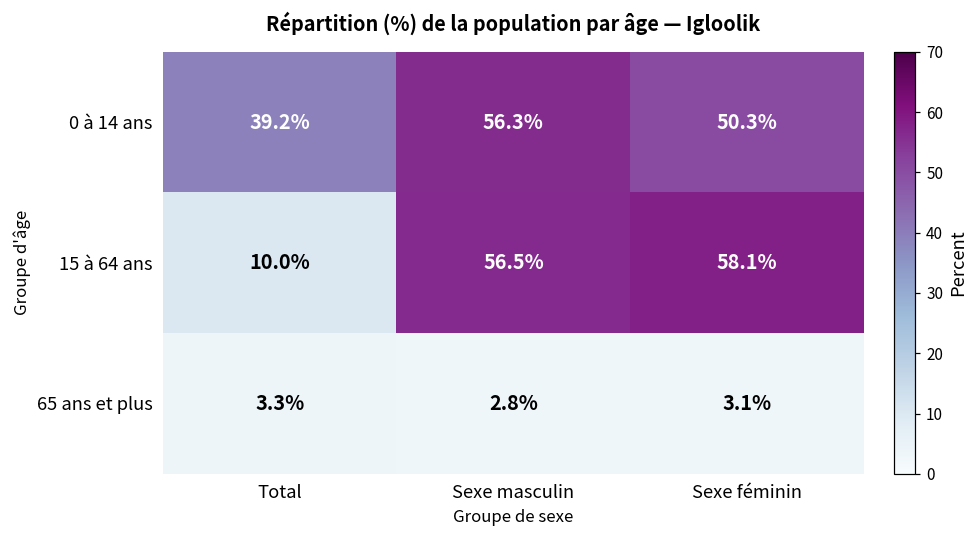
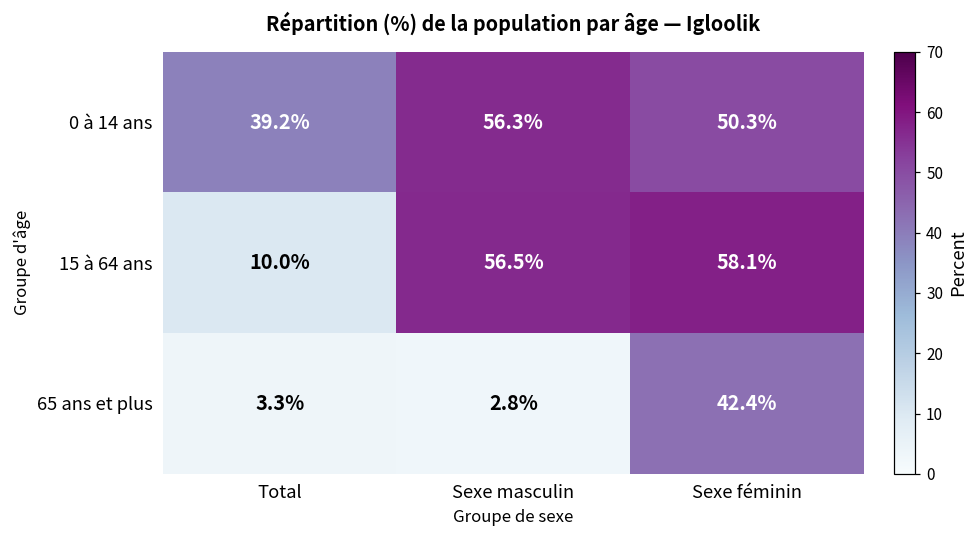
65 ans et plus, Sexe féminin: 3.1% -> 42.4%
